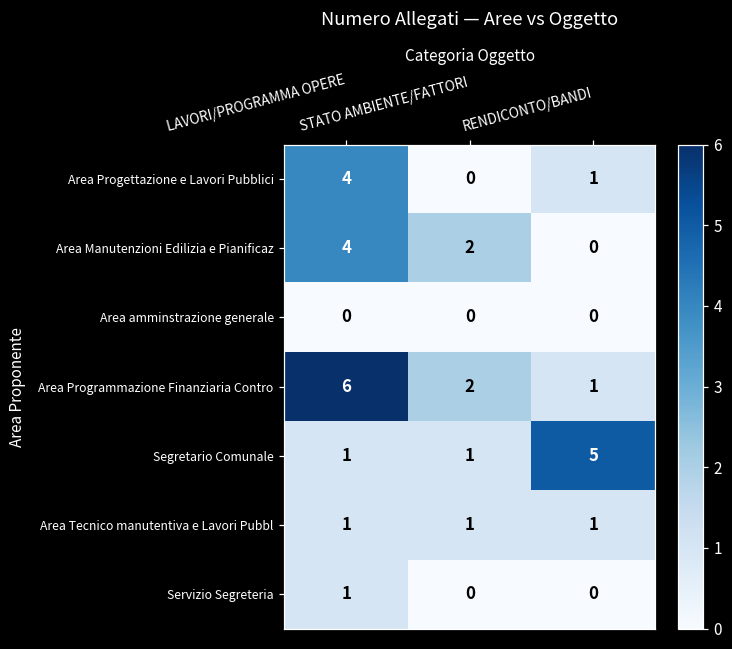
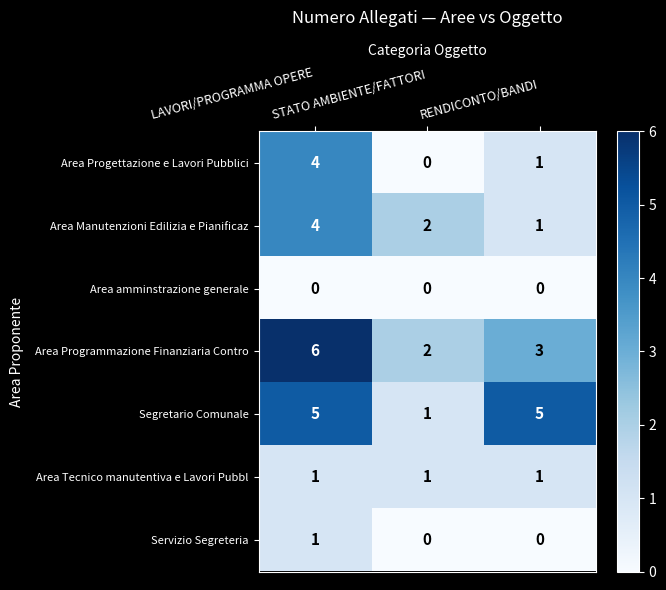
Area Manutenzioni Edilizia e Pianificaz, RENDICONTO/BANDI: 0 -> 1
Area Programmazione Finanziaria Contro, RENDICONTO/BANDI: 1 -> 3
Segretario Comunale, LAVORI/PROGRAMMA OPERE: 1 -> 5
